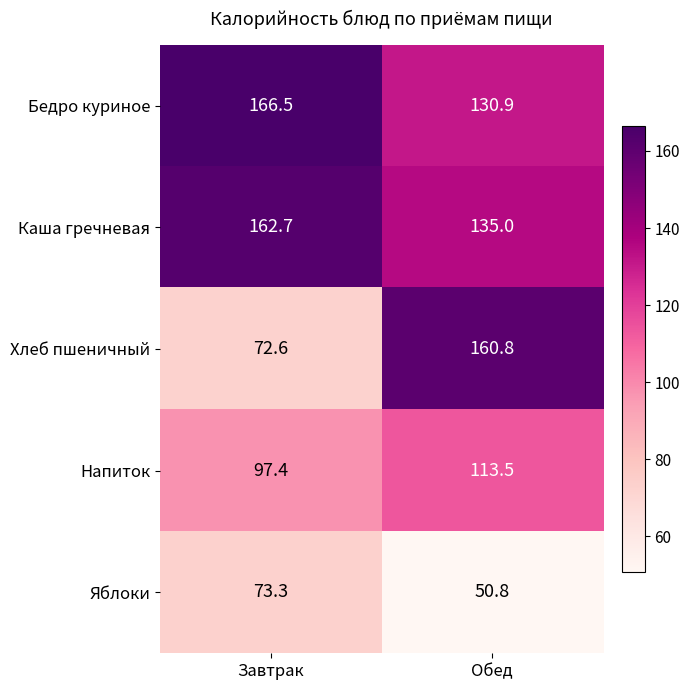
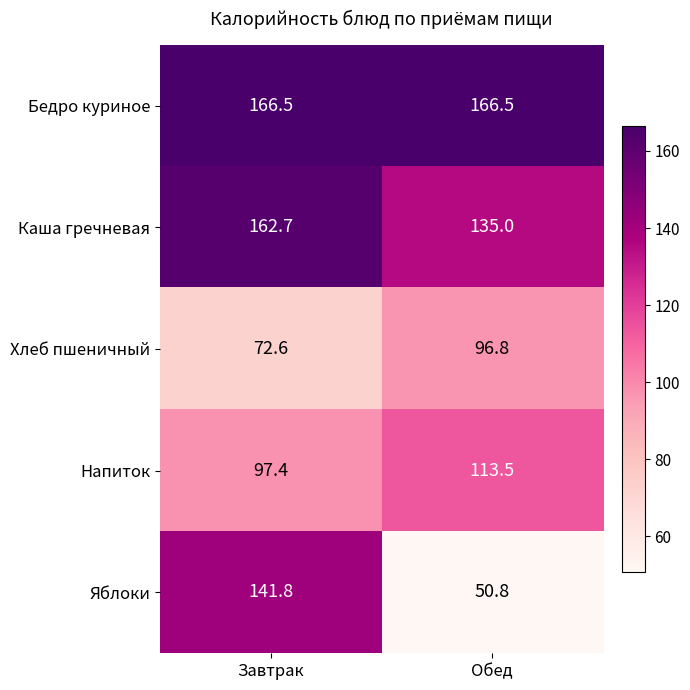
Бедро куриное, Обед: 130.9 -> 166.5
Хлеб пшеничный, Обед: 160.8 -> 96.8
Яблоки, Завтрак: 73.3 -> 141.8
